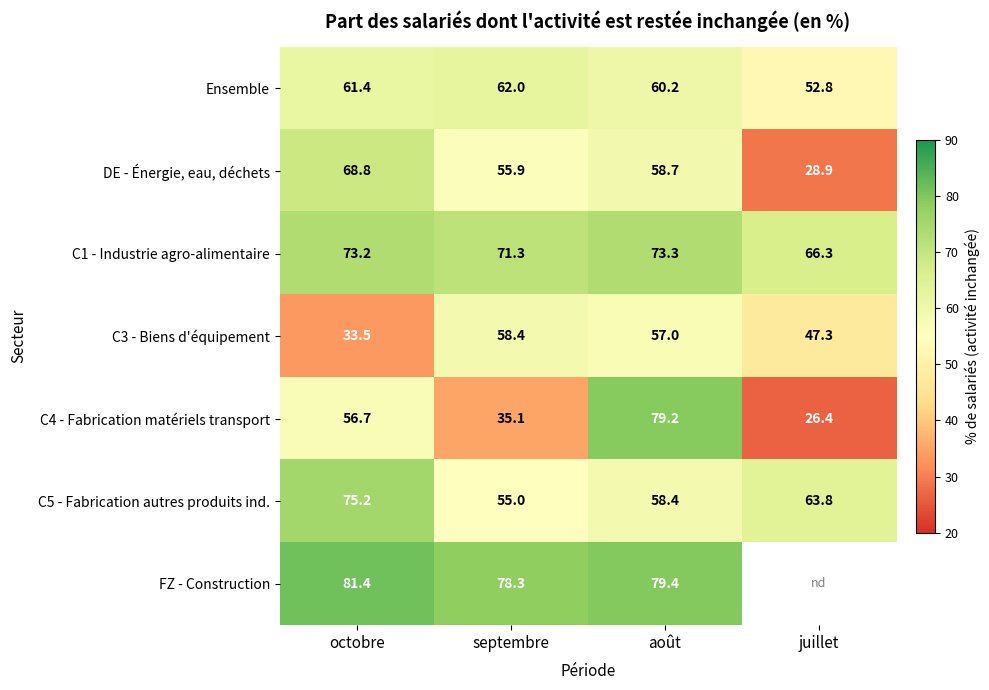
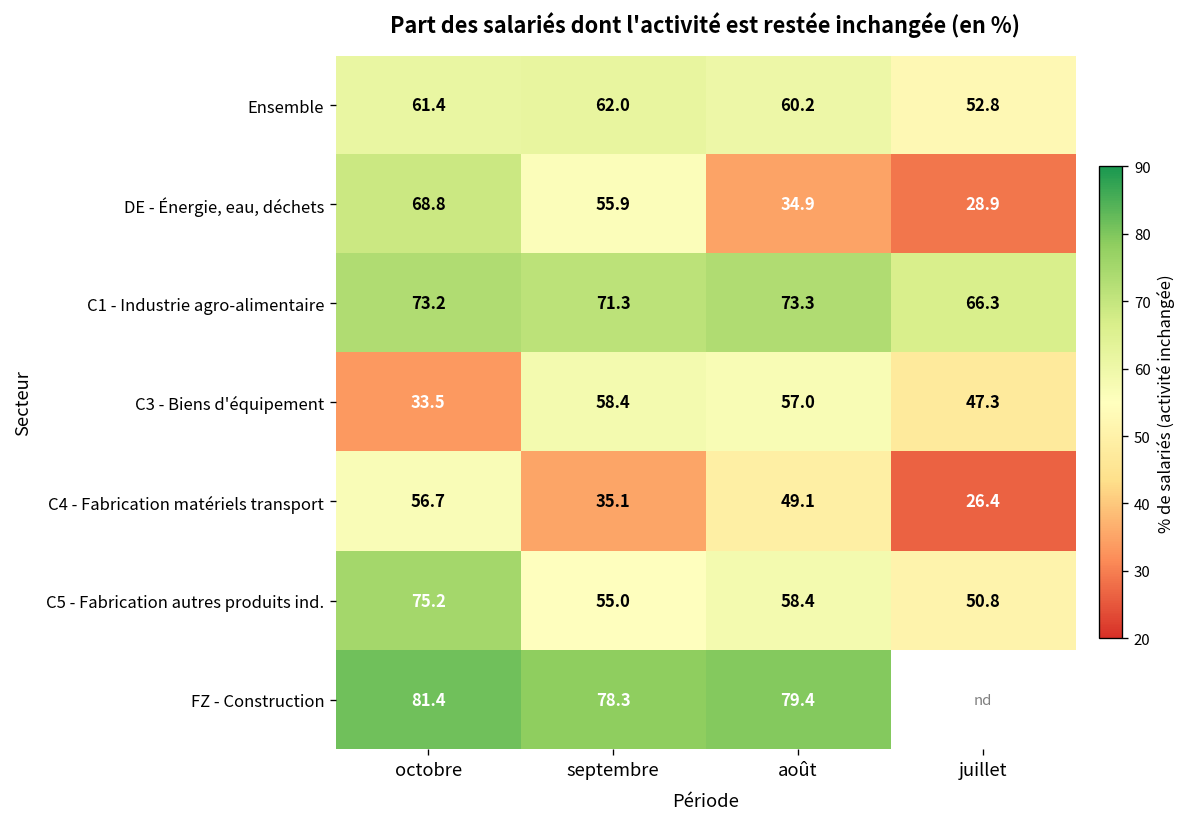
DE - Énergie, eau, déchets, août: 58.7 -> 34.9
C4 - Fabrication matériels transport, août: 79.2 -> 49.1
C5 - Fabrication autres produits ind., juillet: 63.8 -> 50.8
